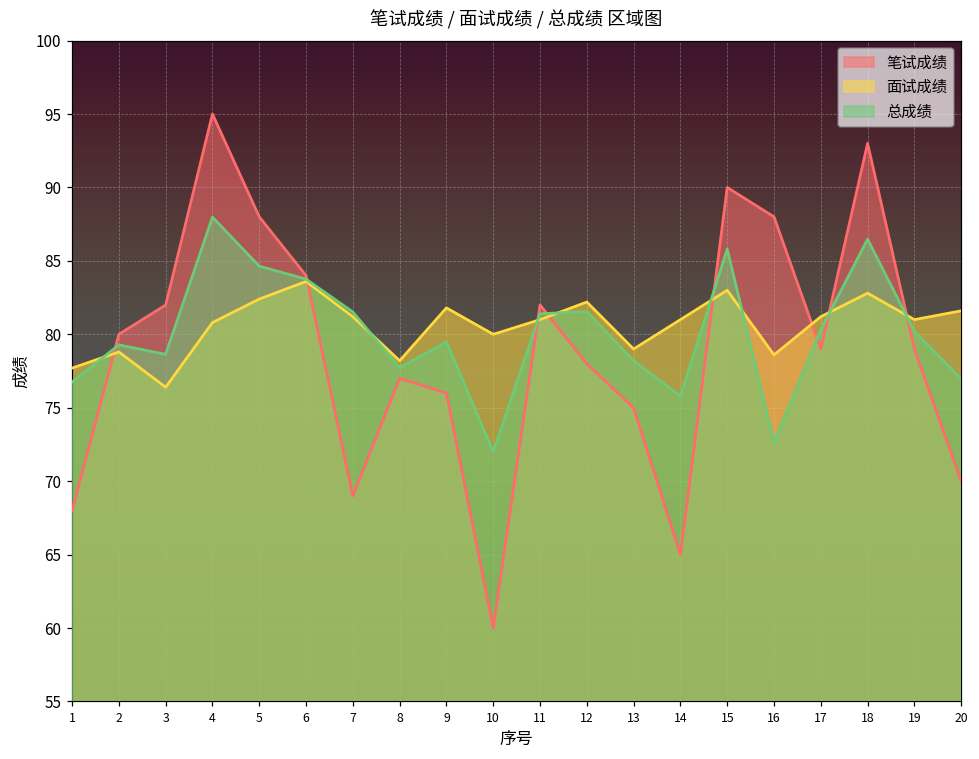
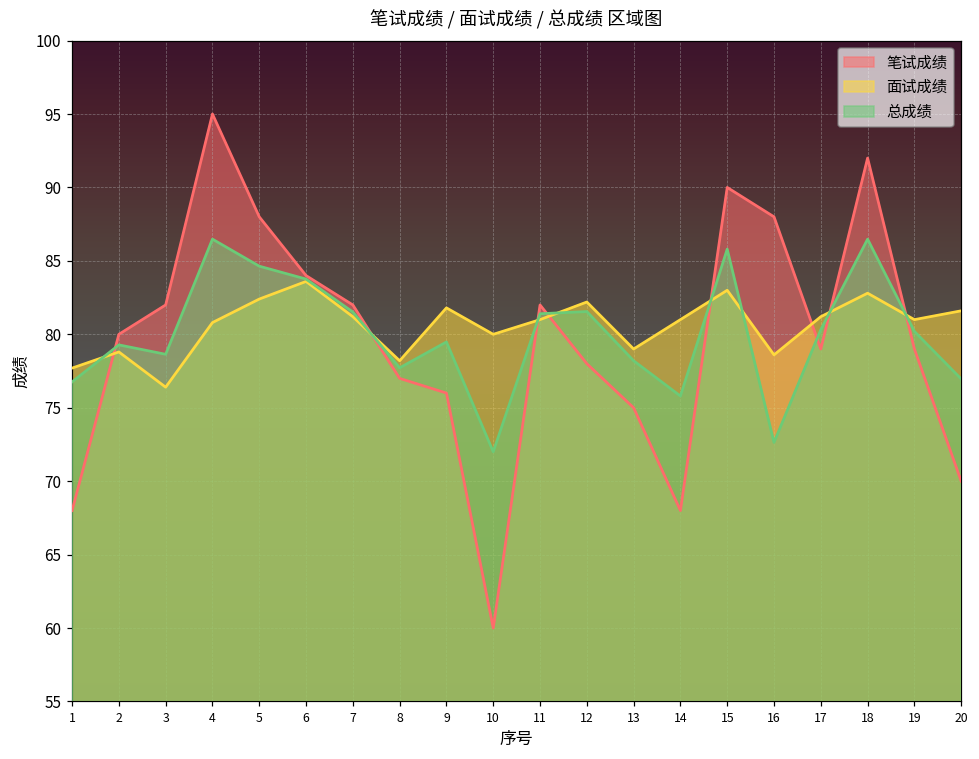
总成绩, 4: 88.0 -> 86.5
笔试成绩, 7: 69 -> 82
笔试成绩, 14: 65 -> 68
笔试成绩, 18: 93 -> 92
